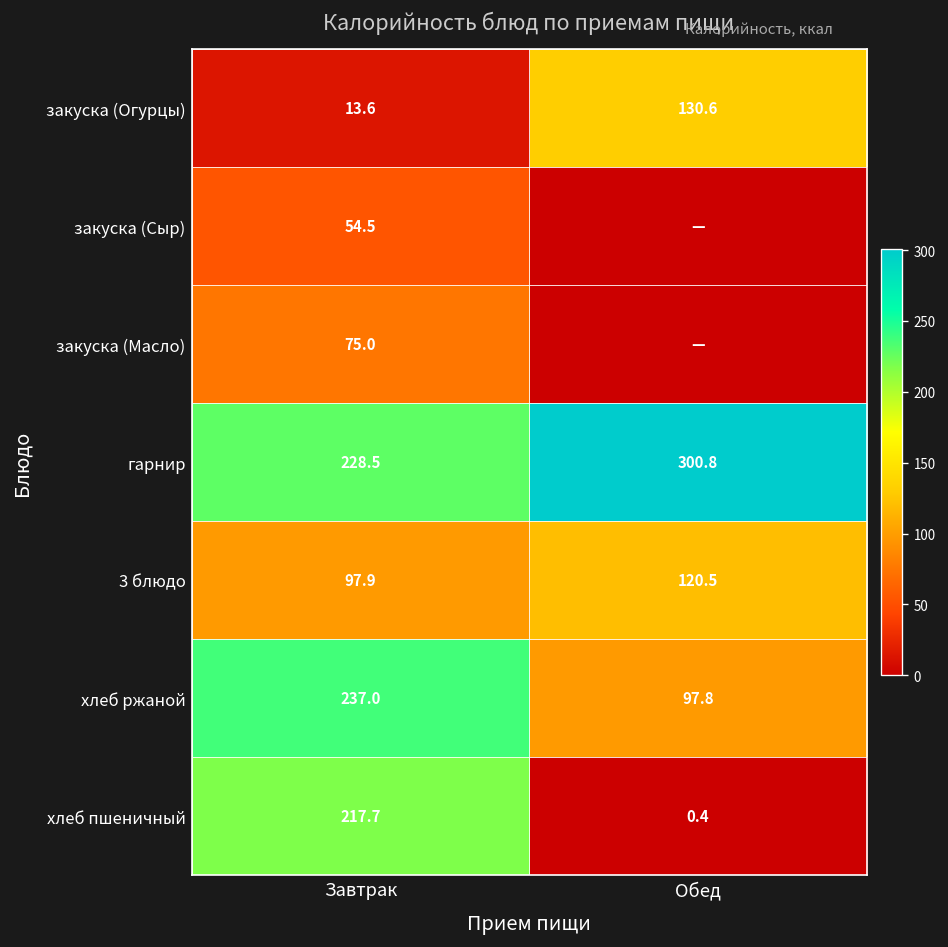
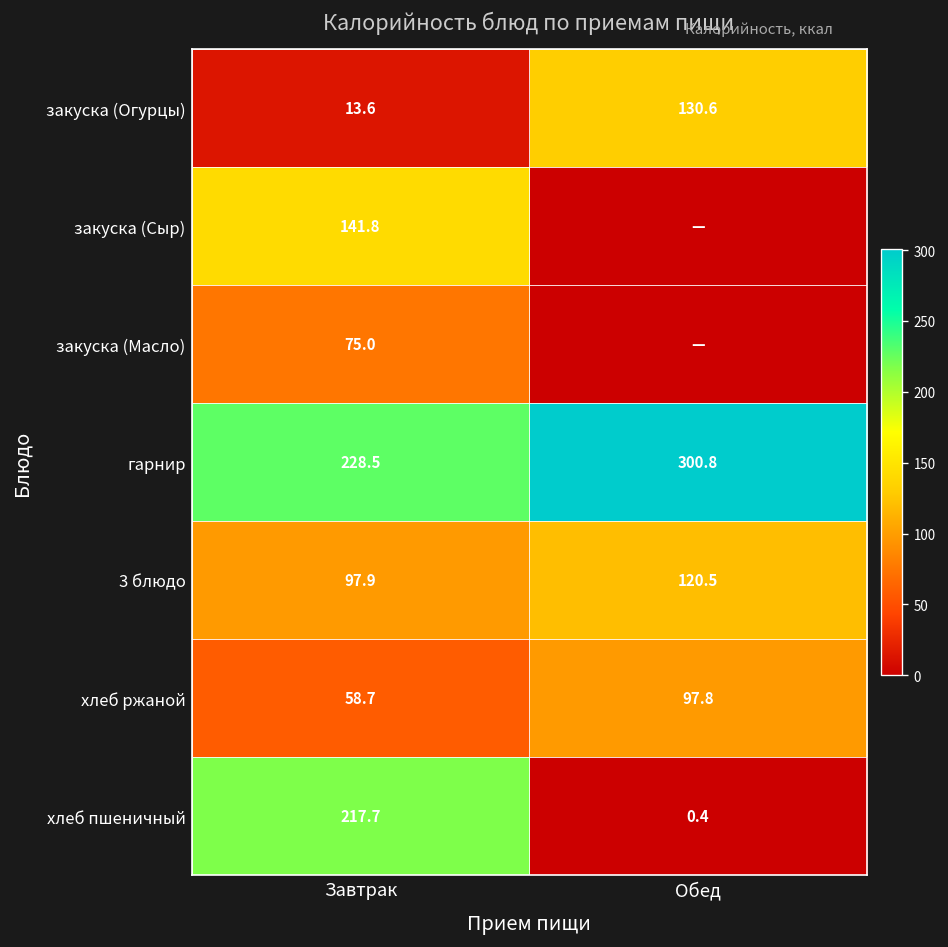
закуска (Сыр), Завтрак: 54.5 -> 141.8
хлеб ржаной, Завтрак: 237.0 -> 58.7
